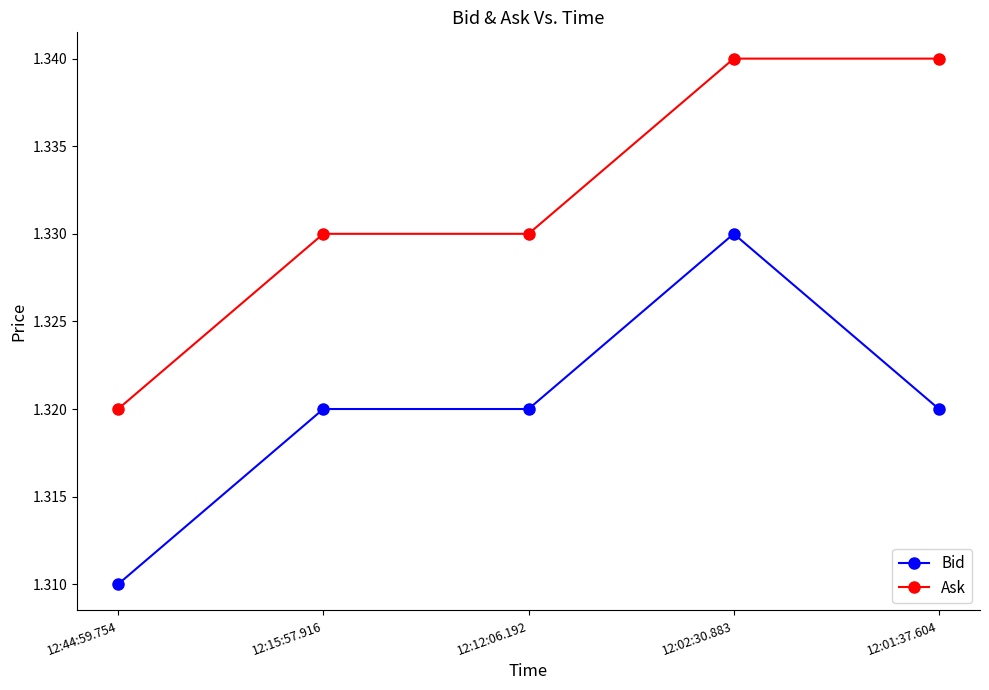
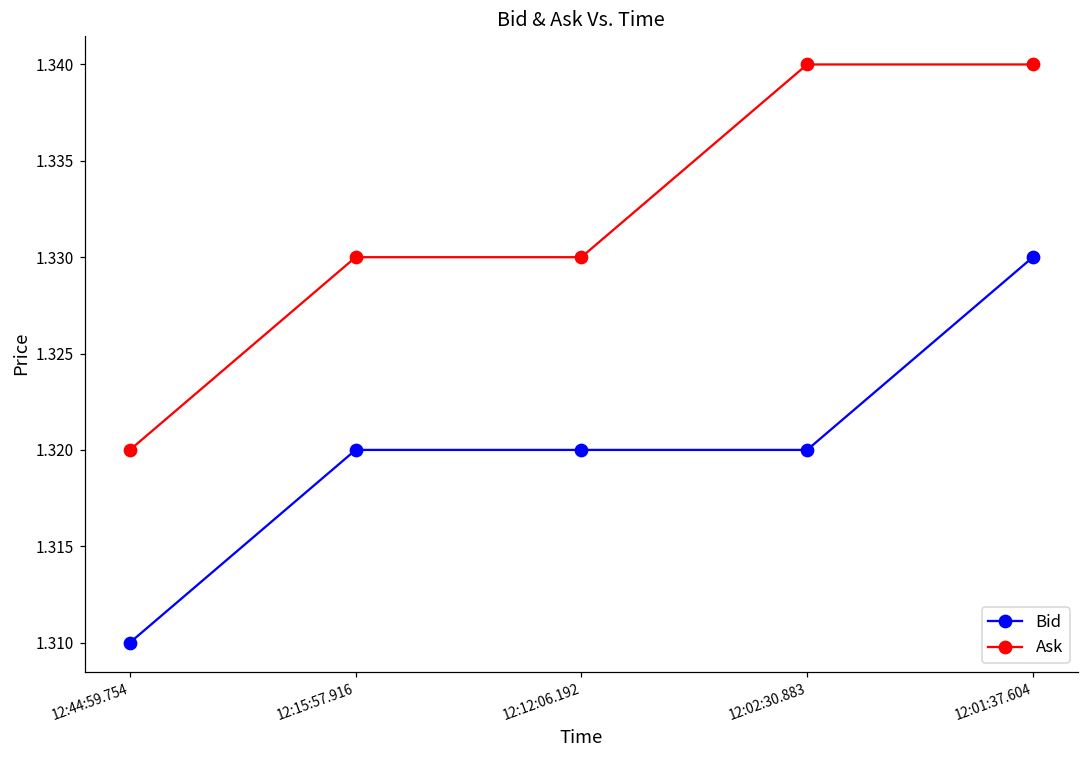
Bid, 12:02:30.883: 1.33 -> 1.32
Bid, 12:01:37.604: 1.32 -> 1.33
